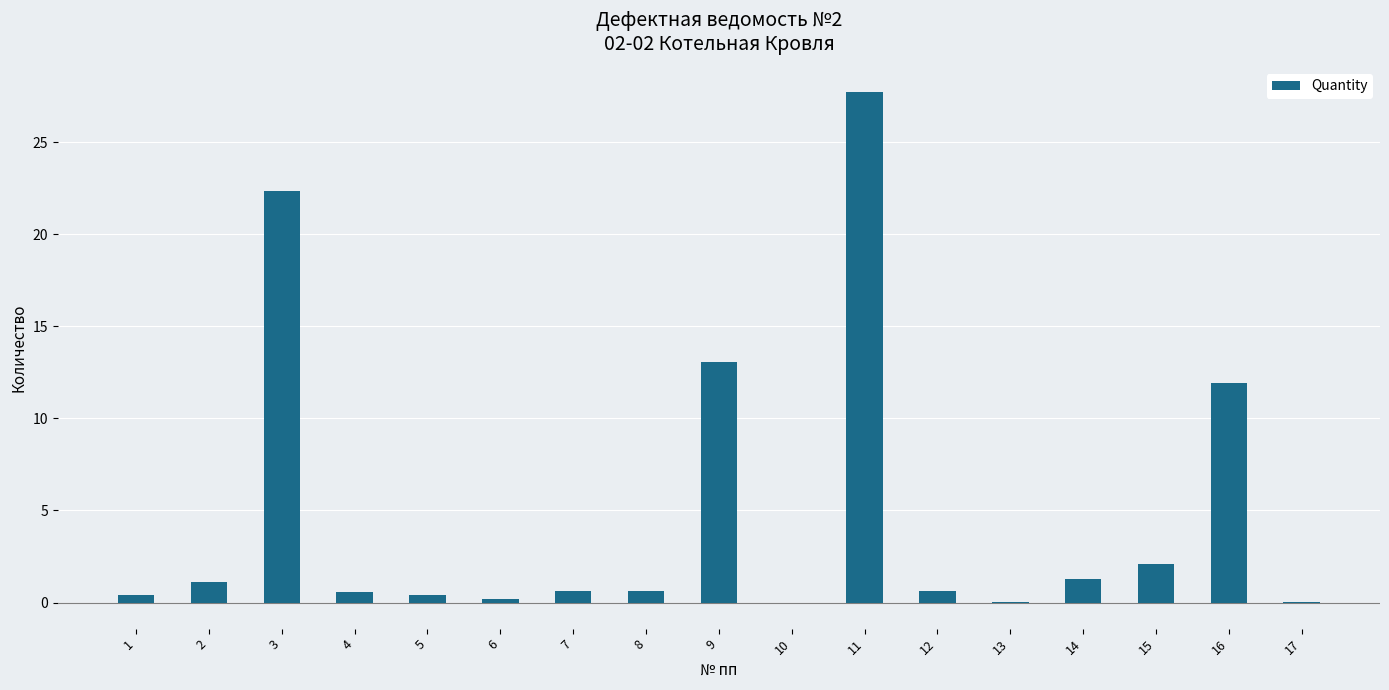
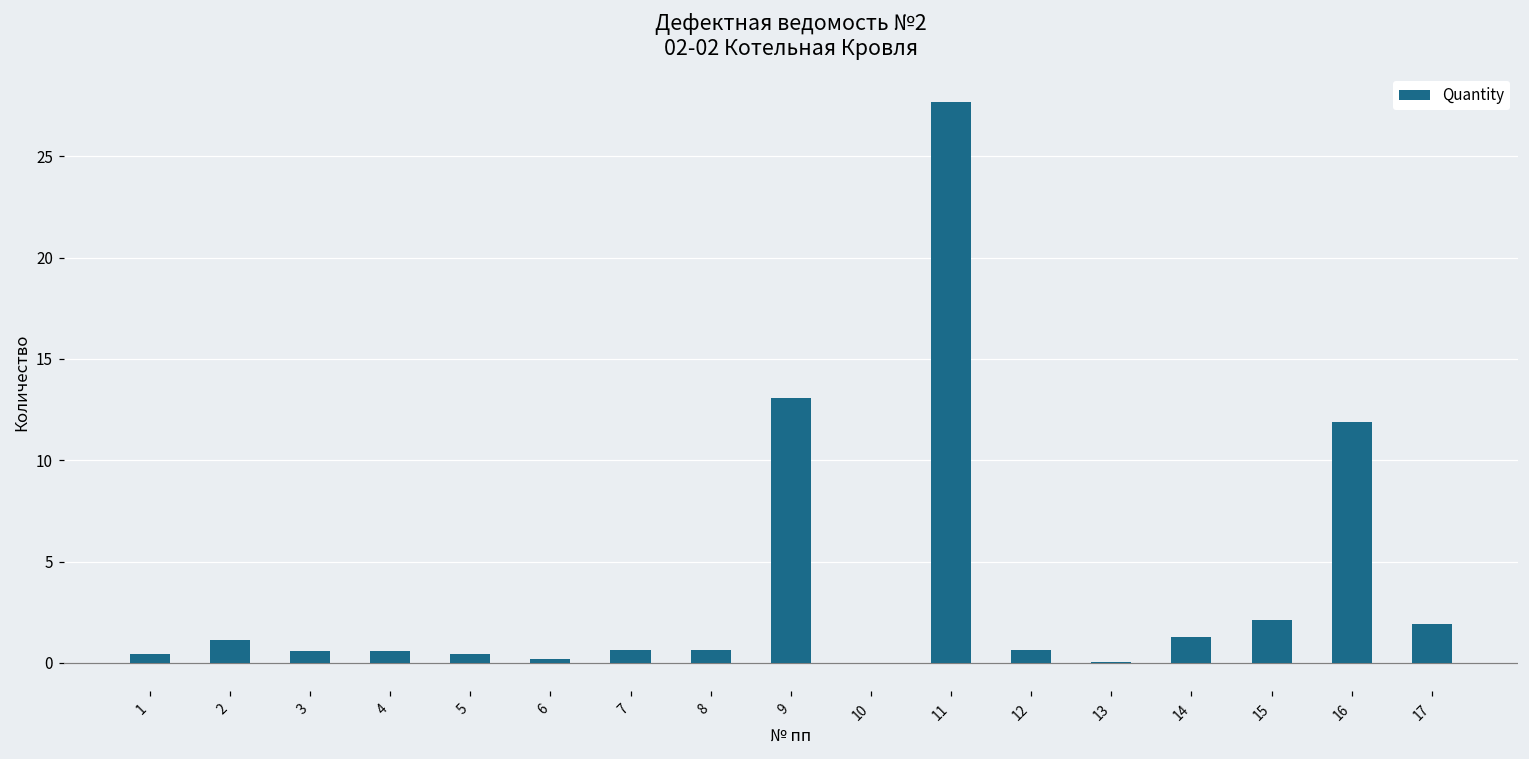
3: 22.3 -> 0.6
17: 0.0 -> 1.9
